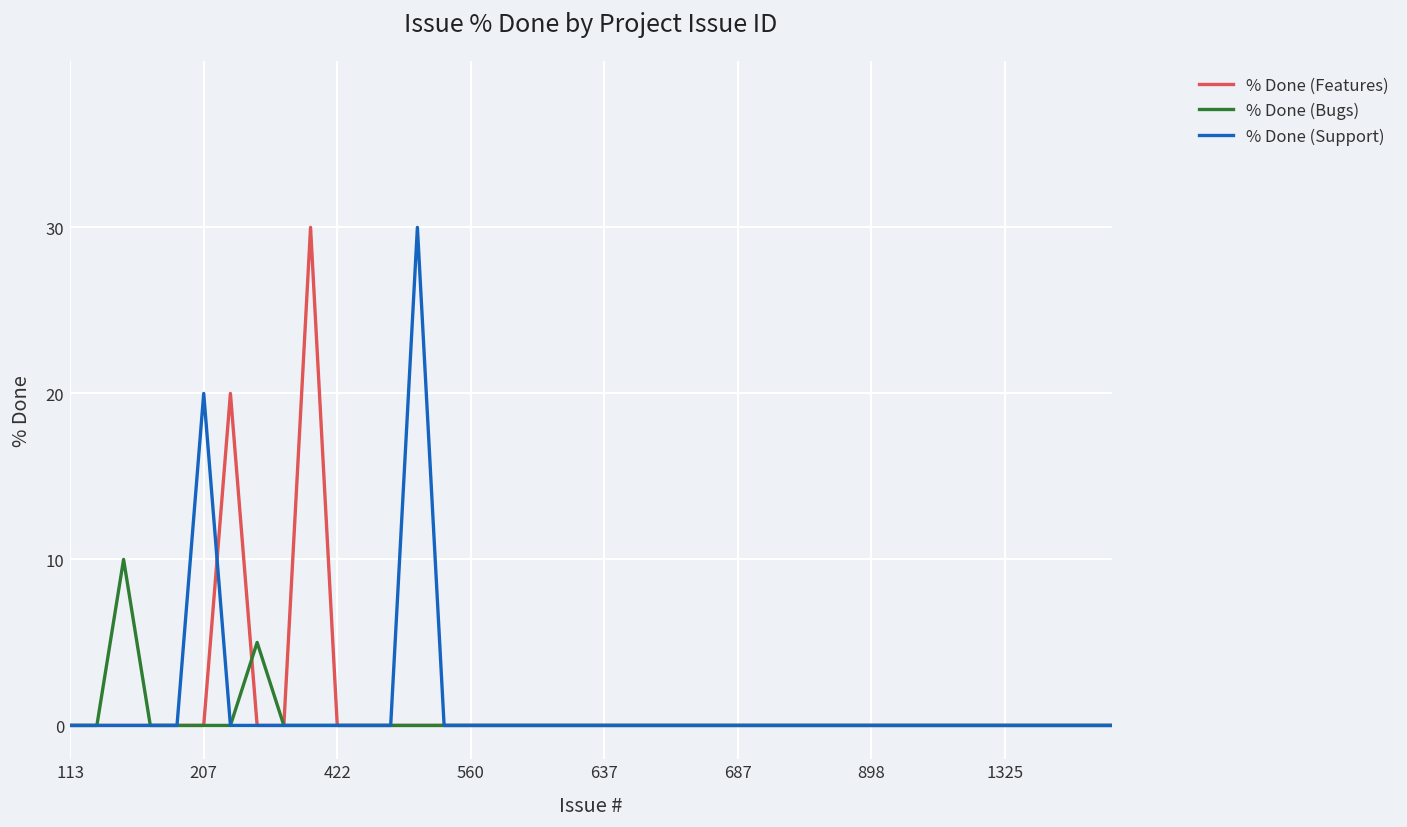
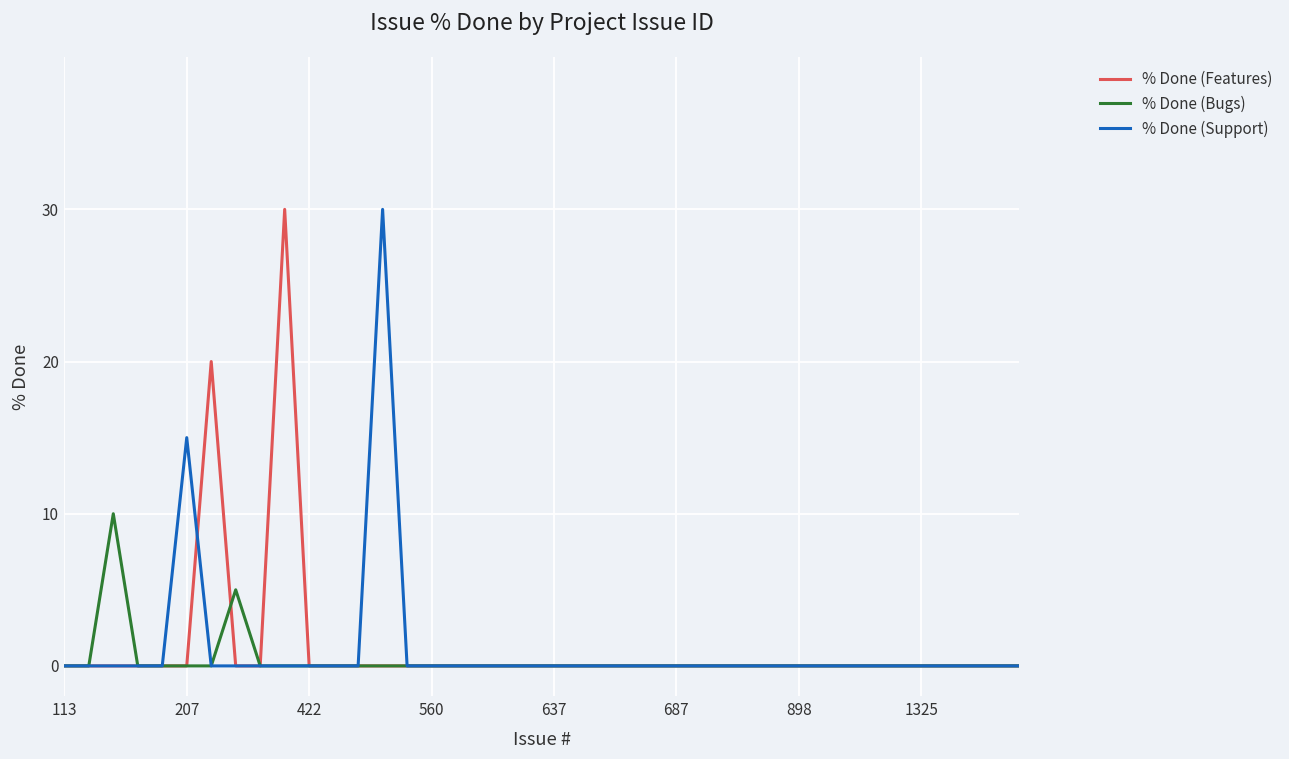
% Done (Support), 207: 20 -> 15
